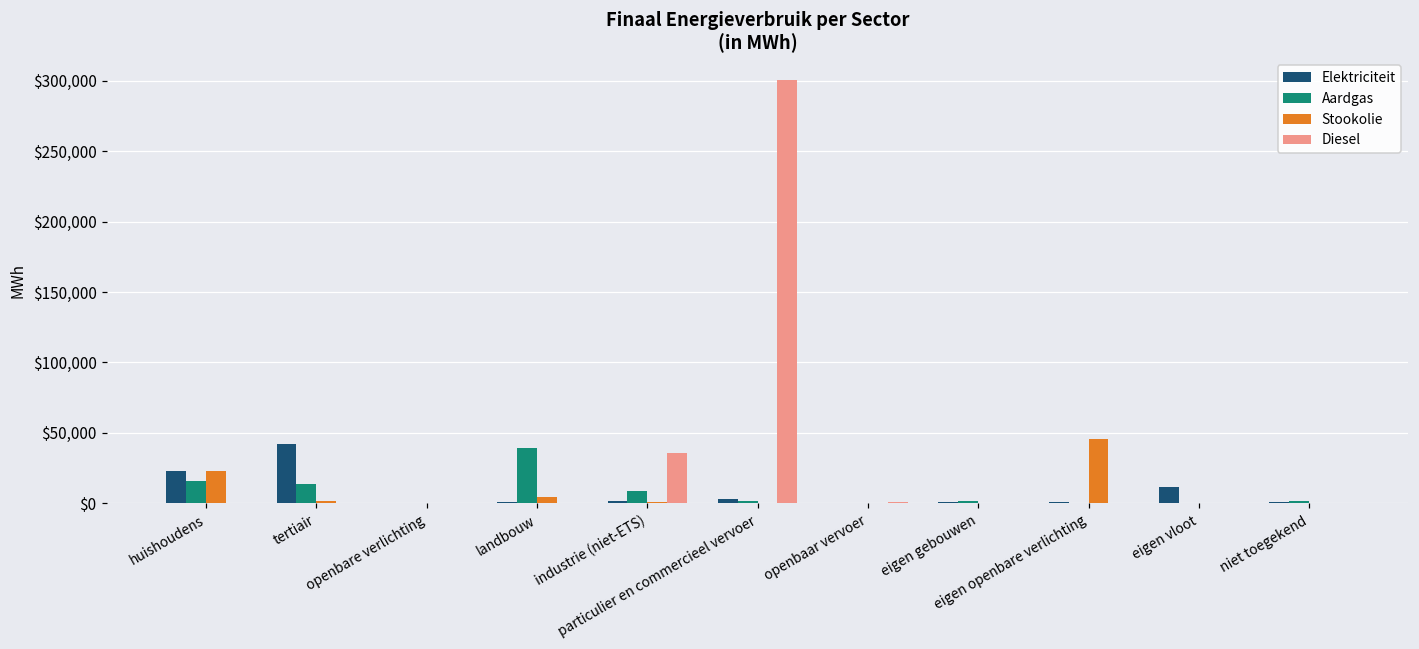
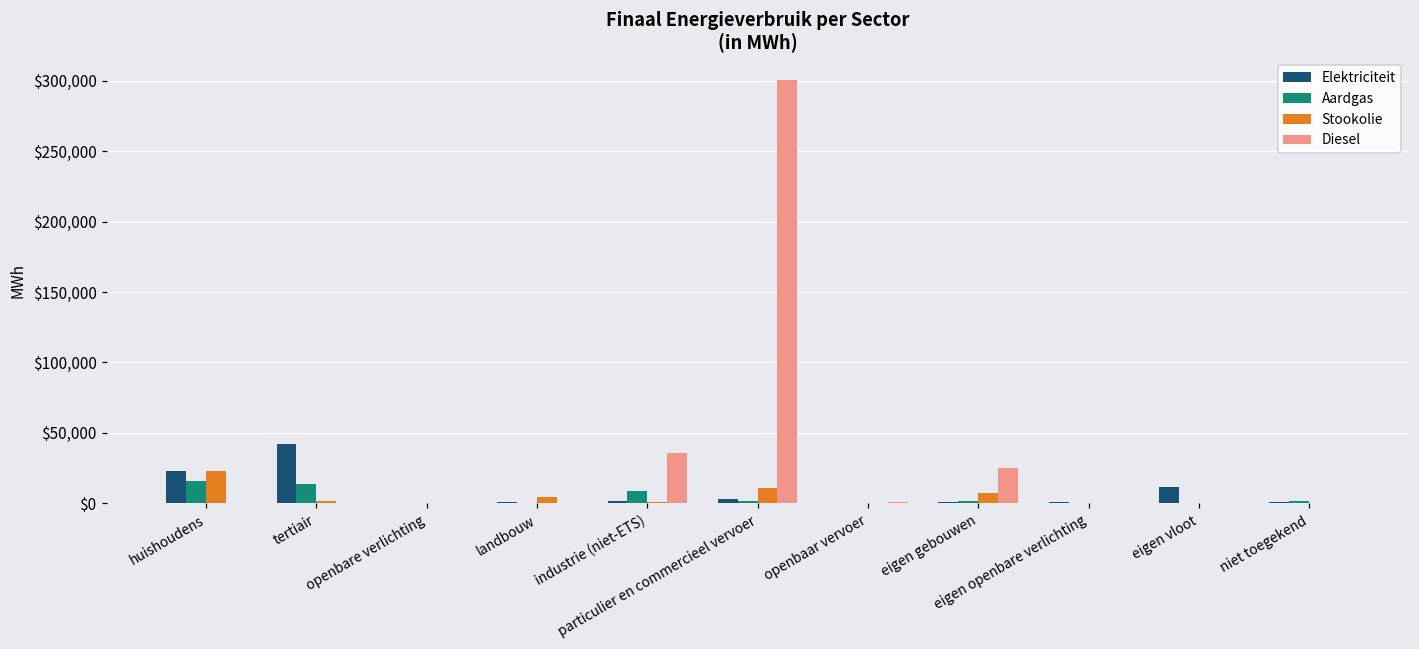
Aardgas, landbouw: $39,000 -> $0
Stookolie, particulier en commercieel vervoer: $0 -> $11,000
Stookolie, eigen gebouwen: $0 -> $7,000
Diesel, eigen gebouwen: $0 -> $25,000
Stookolie, eigen openbare verlichting: $45,000 -> $0
